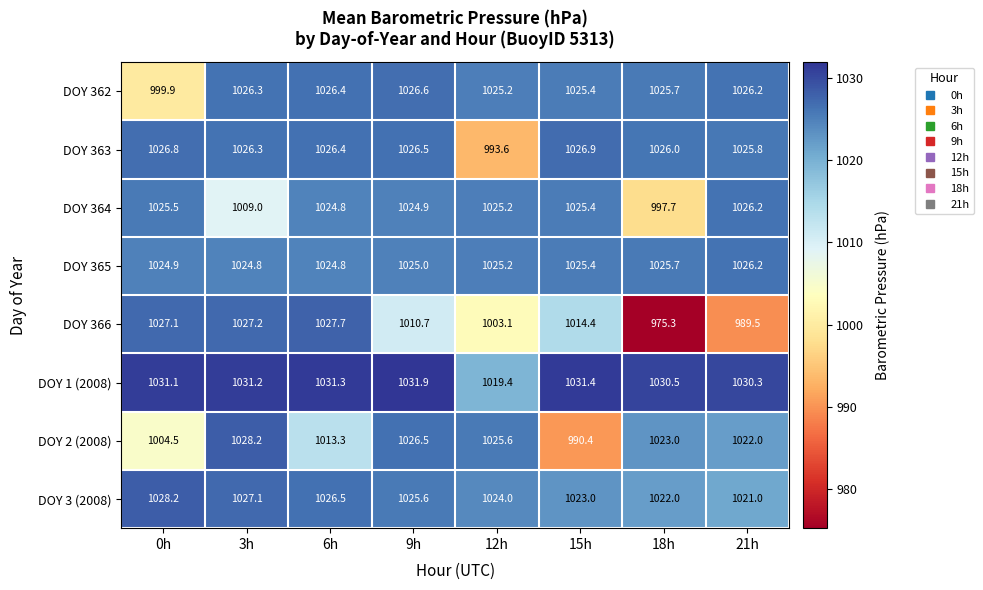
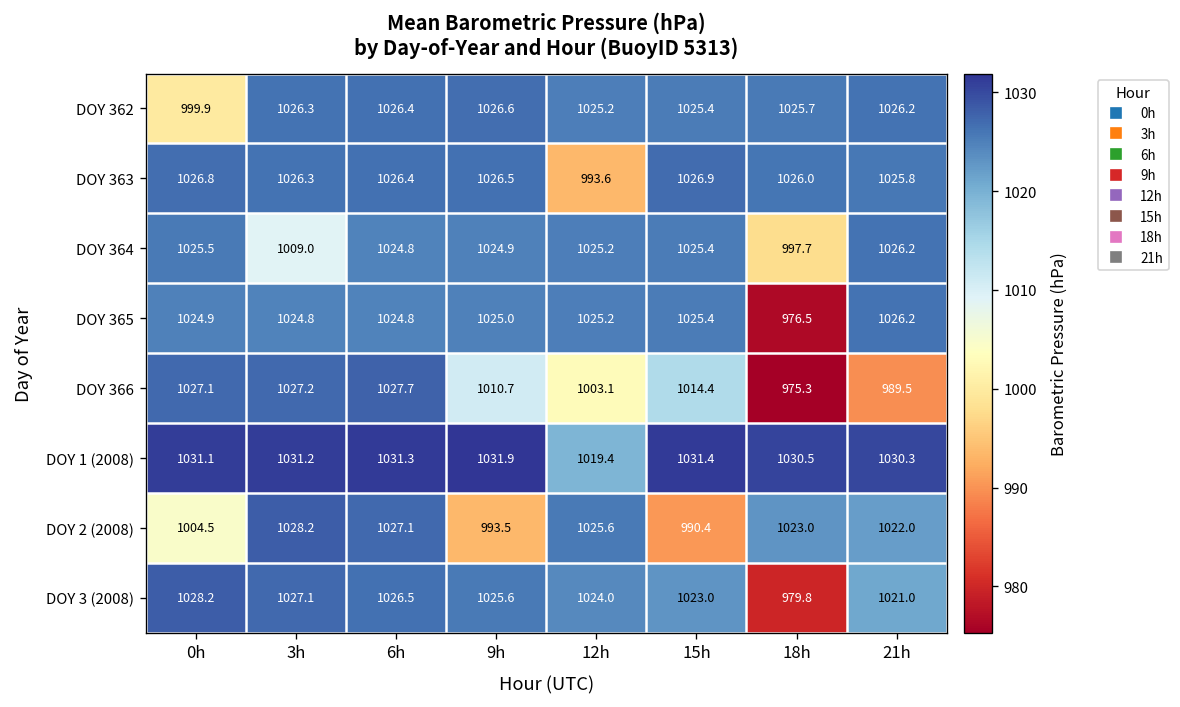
DOY 365, 18h: 1025.7 -> 976.5
DOY 2 (2008), 6h: 1013.3 -> 1027.1
DOY 2 (2008), 9h: 1026.5 -> 993.5
DOY 3 (2008), 18h: 1022.0 -> 979.8
